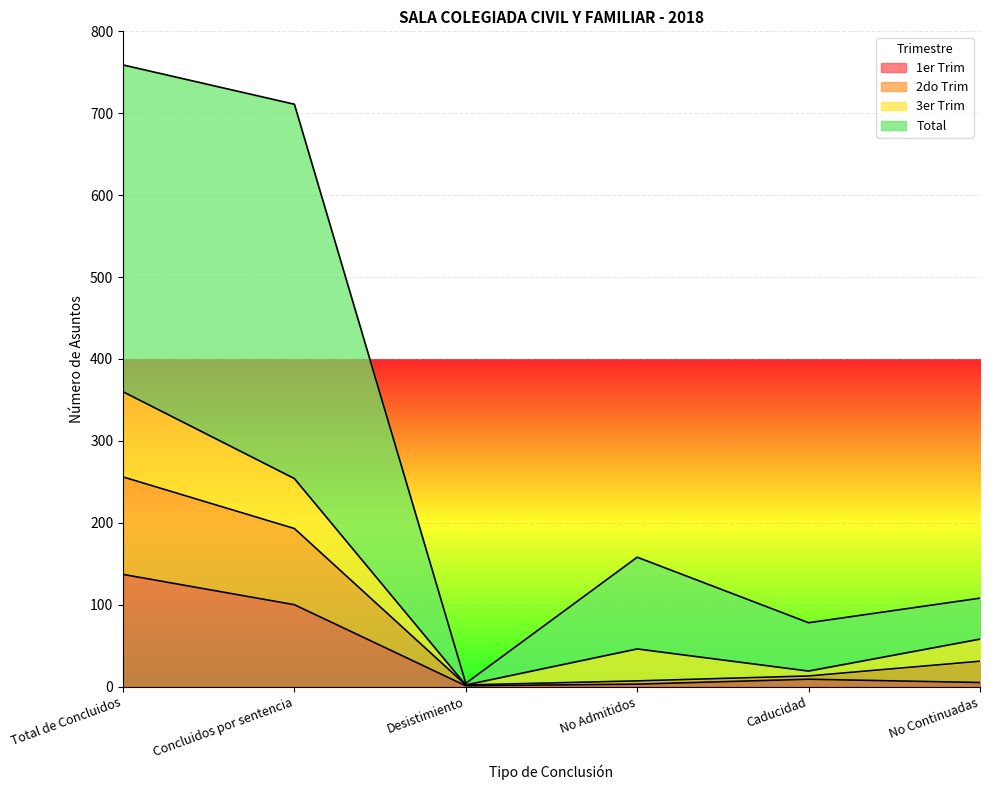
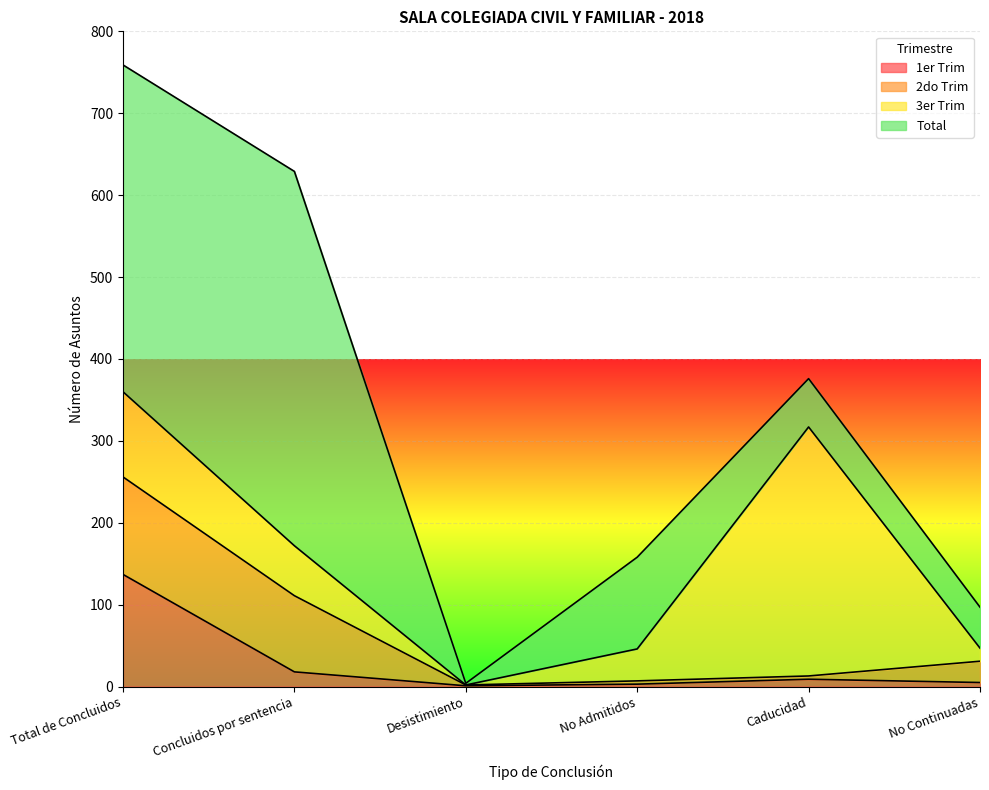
1er Trim, Concluidos por sentencia: 100 -> 20
3er Trim, Caducidad: 10 -> 300
3er Trim, No Continuadas: 30 -> 20
